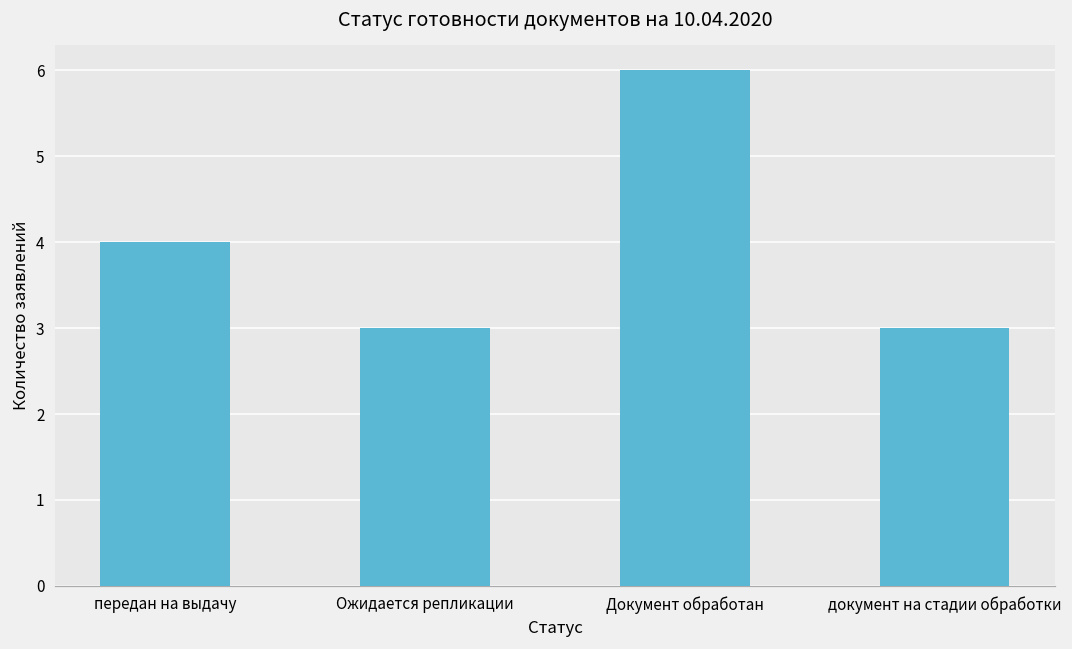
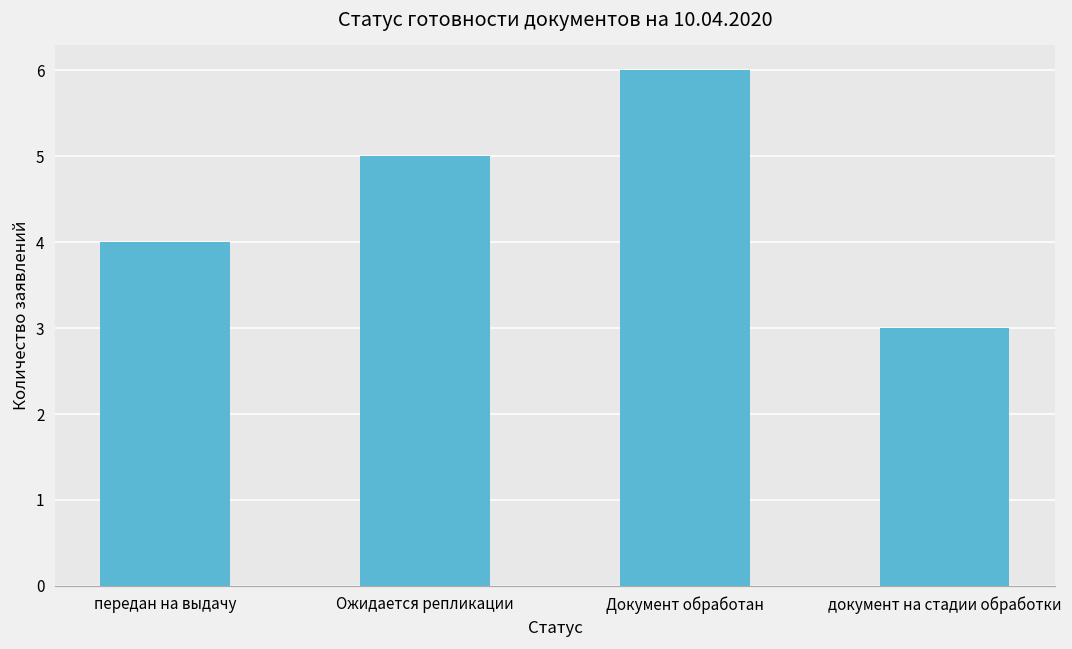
Ожидается репликации: 3 -> 5
